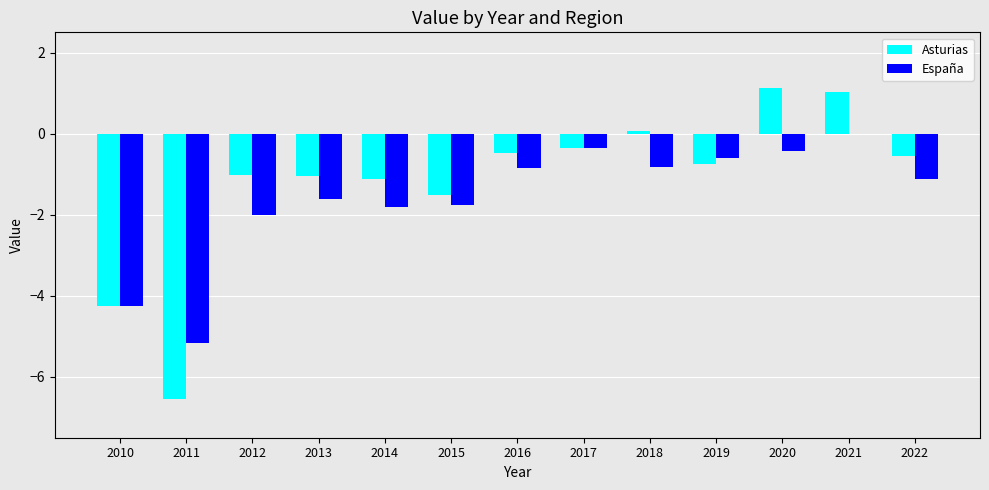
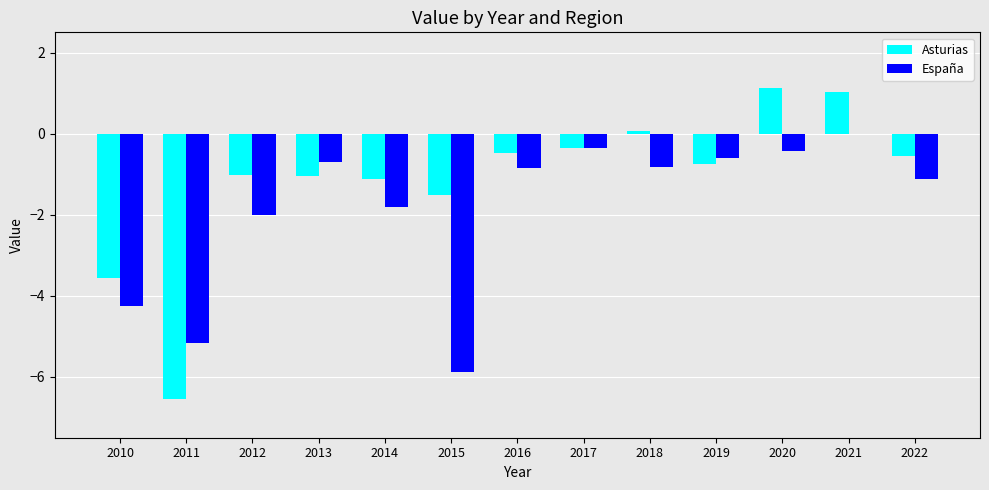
Asturias, 2010: -4.3 -> -3.6
España, 2013: -1.6 -> -0.7
España, 2015: -1.8 -> -5.9
